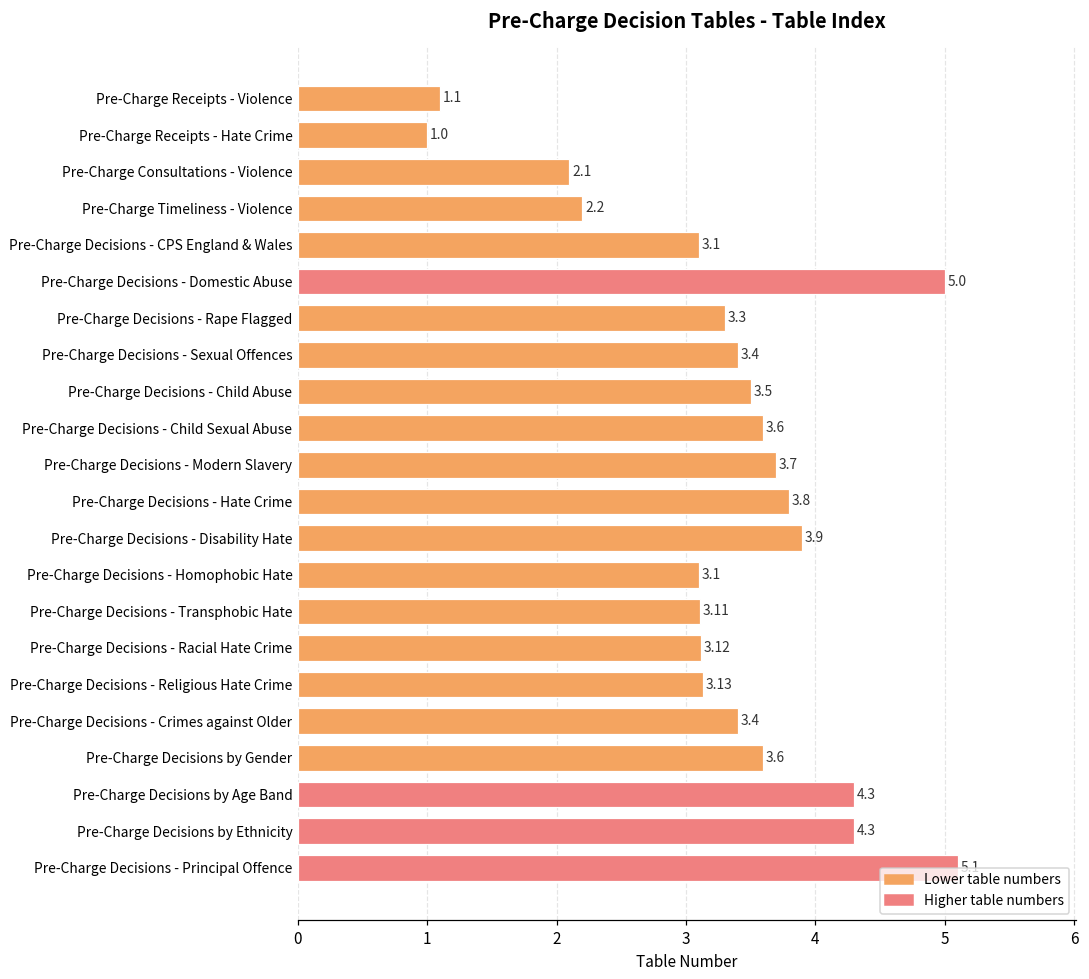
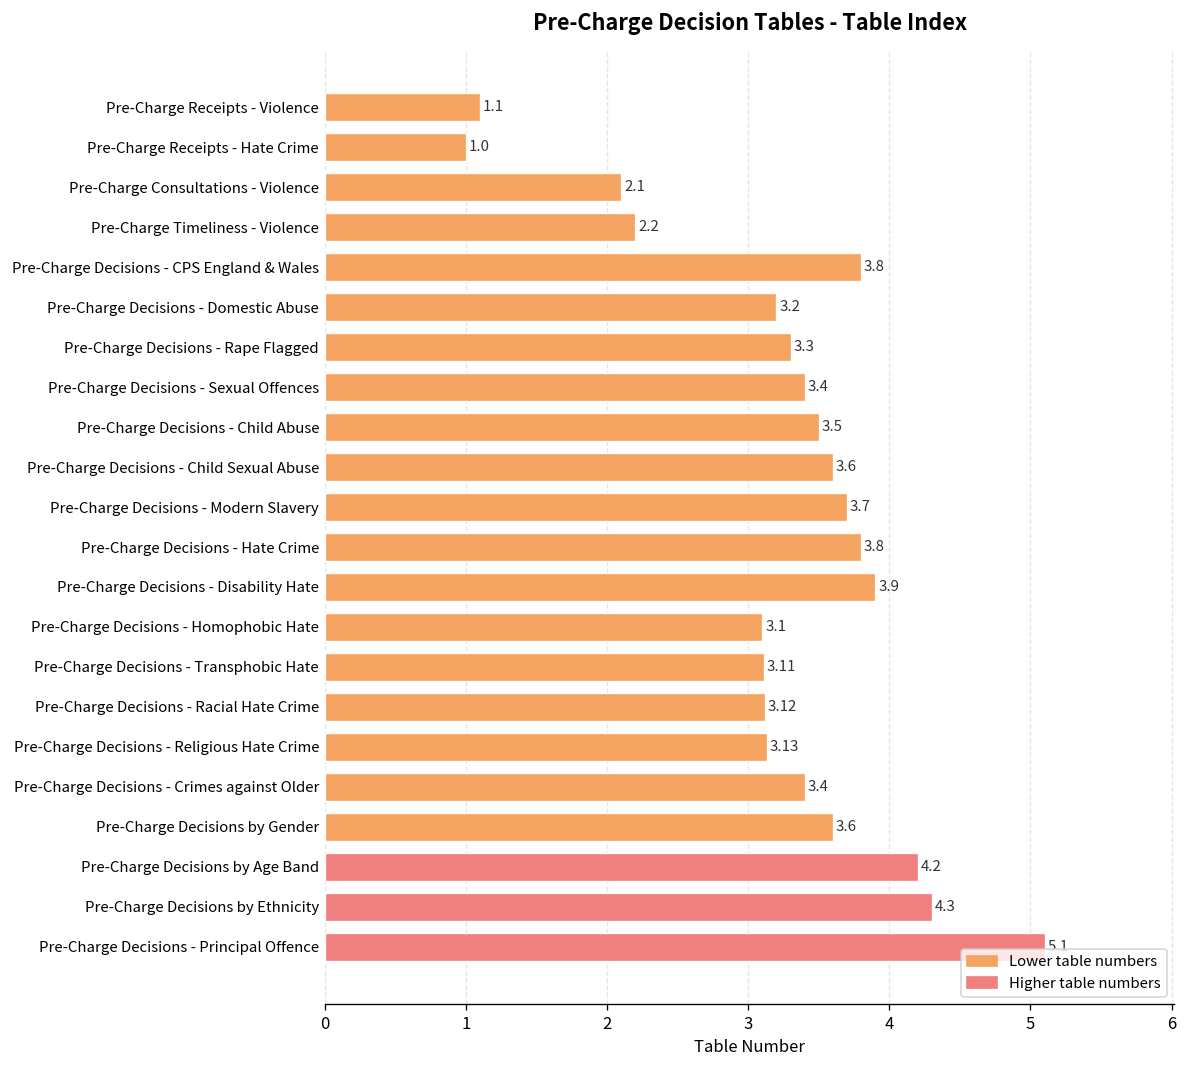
Pre-Charge Decisions - CPS England & Wales: 3.1 -> 3.8
Pre-Charge Decisions - Domestic Abuse: 5.0 -> 3.2
Pre-Charge Decisions by Age Band: 4.3 -> 4.2
